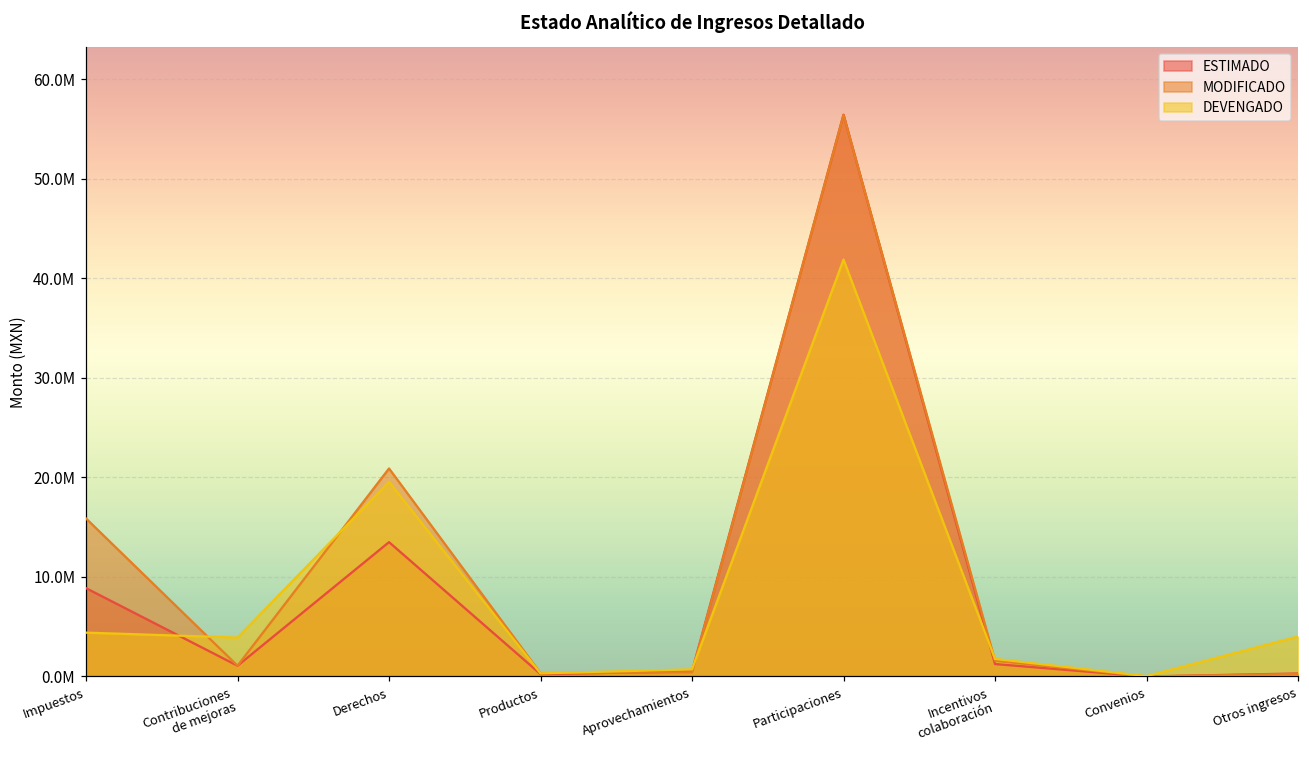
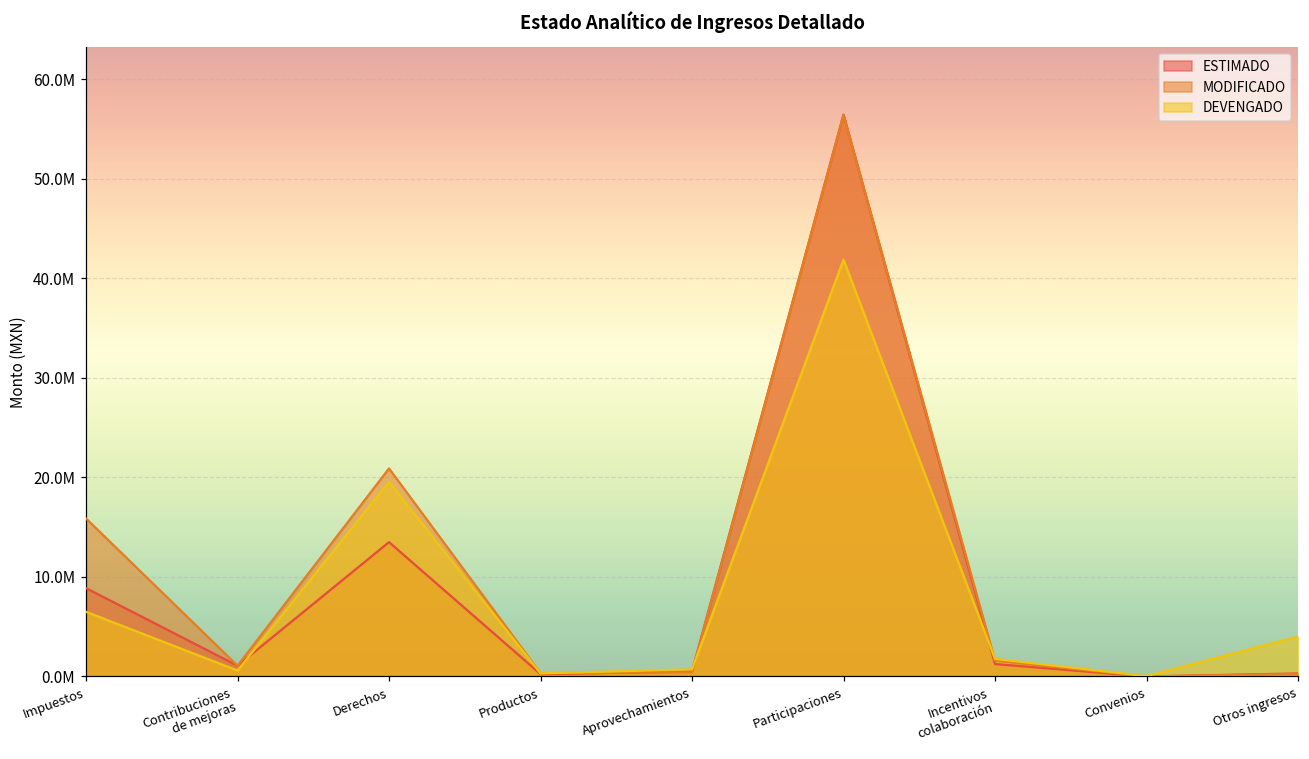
DEVENGADO, Impuestos: 4000000 -> 6000000
DEVENGADO, Contribuciones de mejoras: 4000000 -> 1000000
